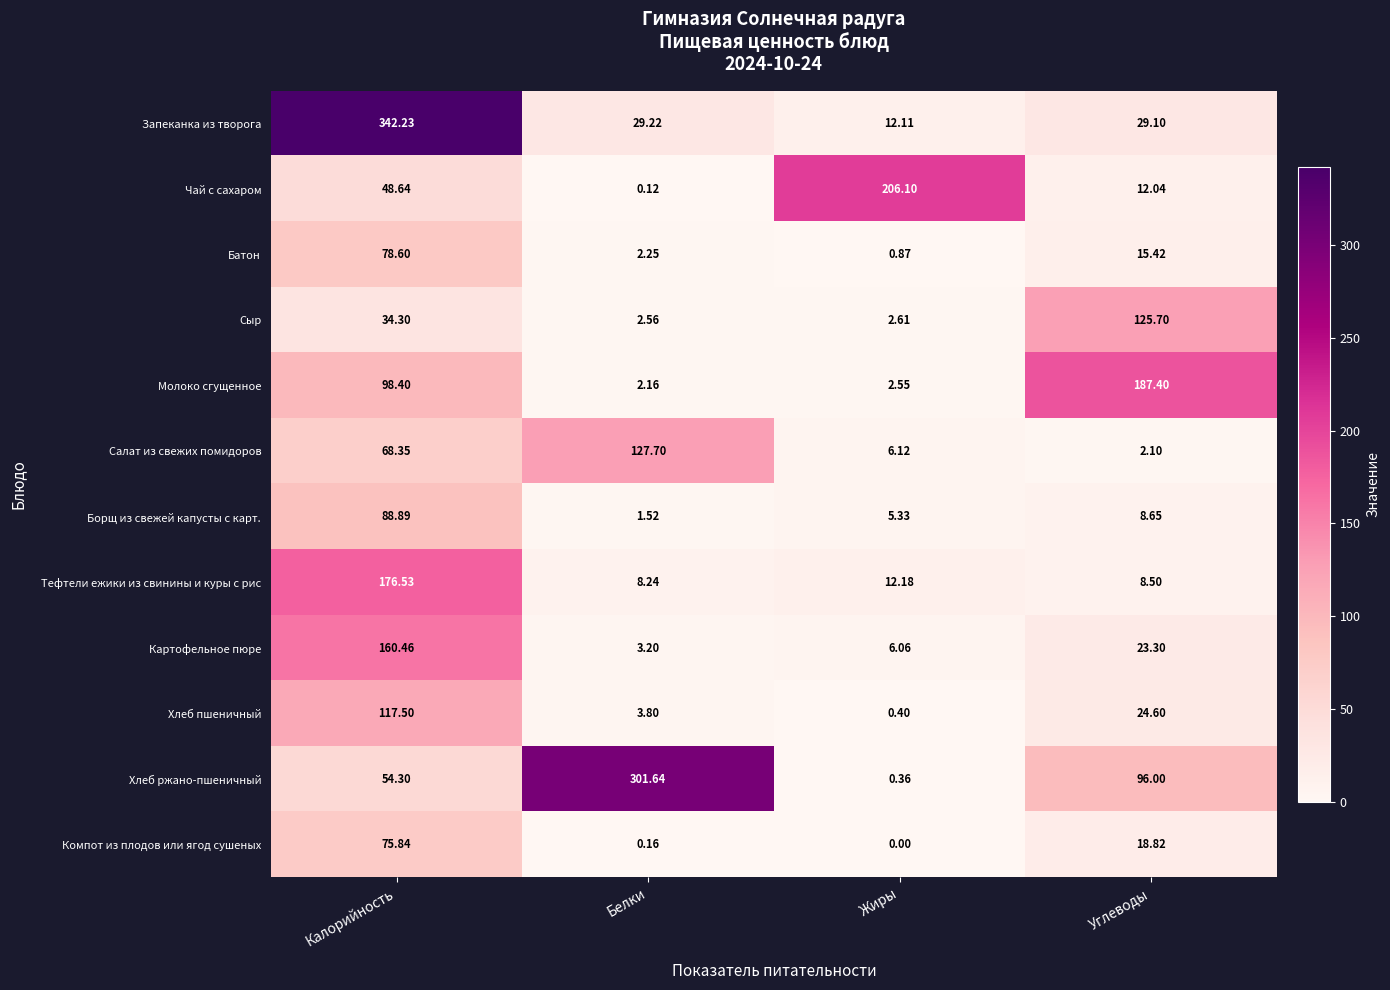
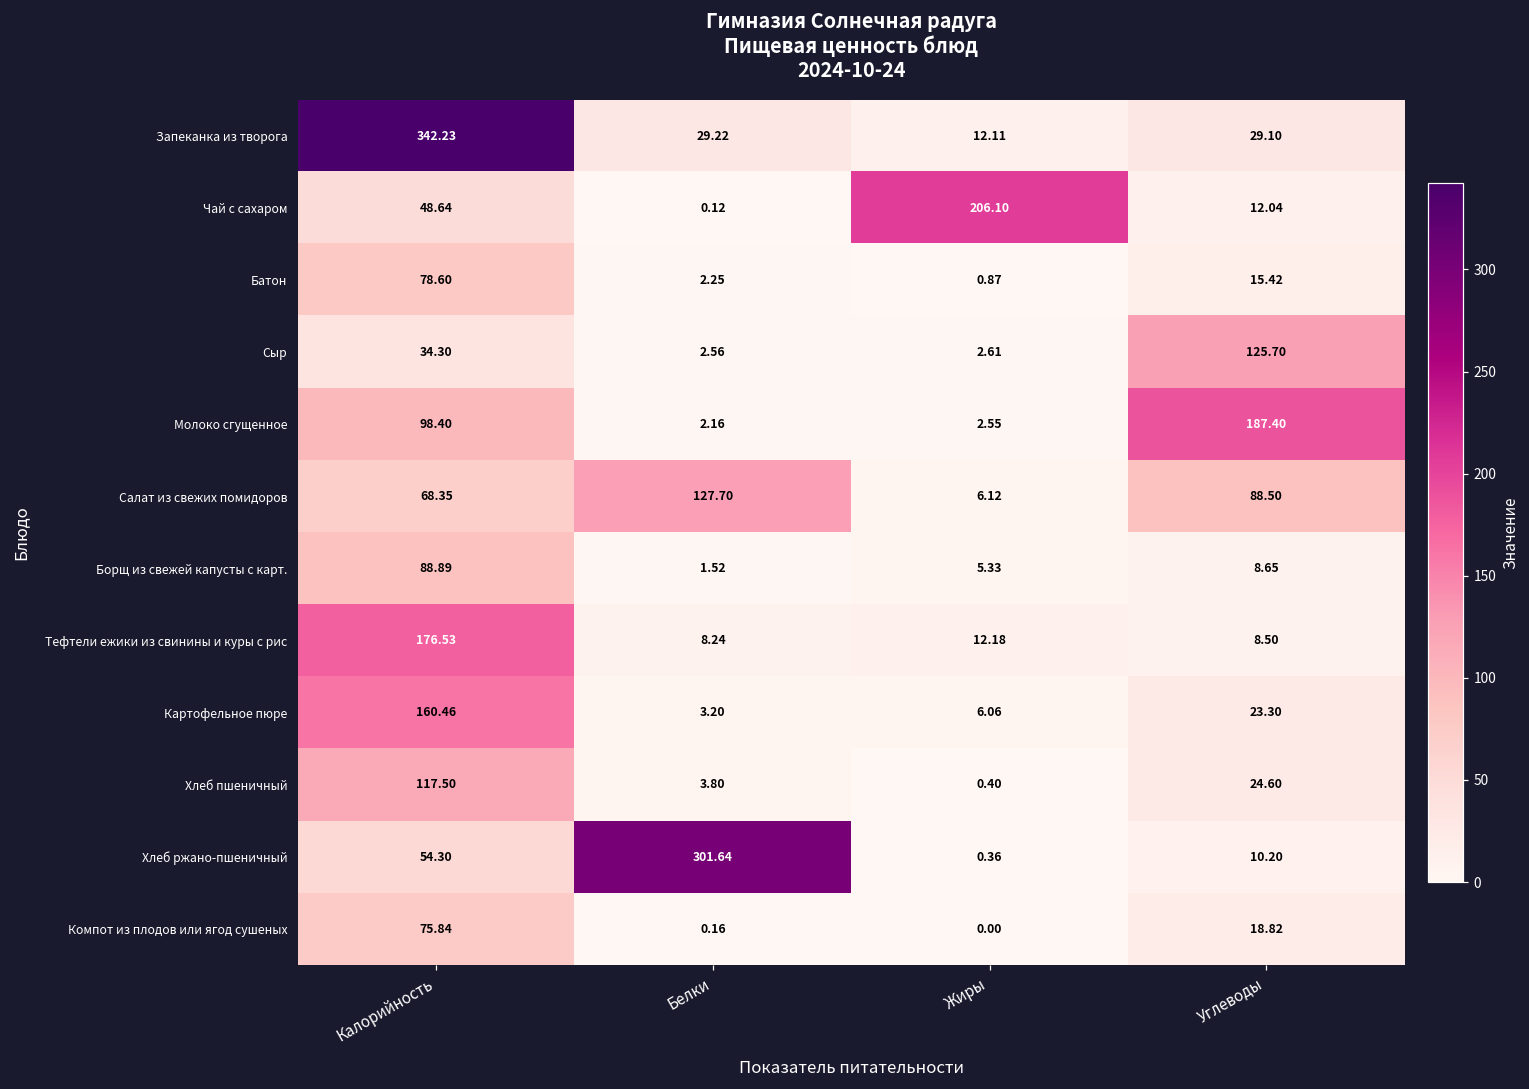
Салат из свежих помидоров, Углеводы: 2.10 -> 88.50
Хлеб ржано-пшеничный, Углеводы: 96.00 -> 10.20
